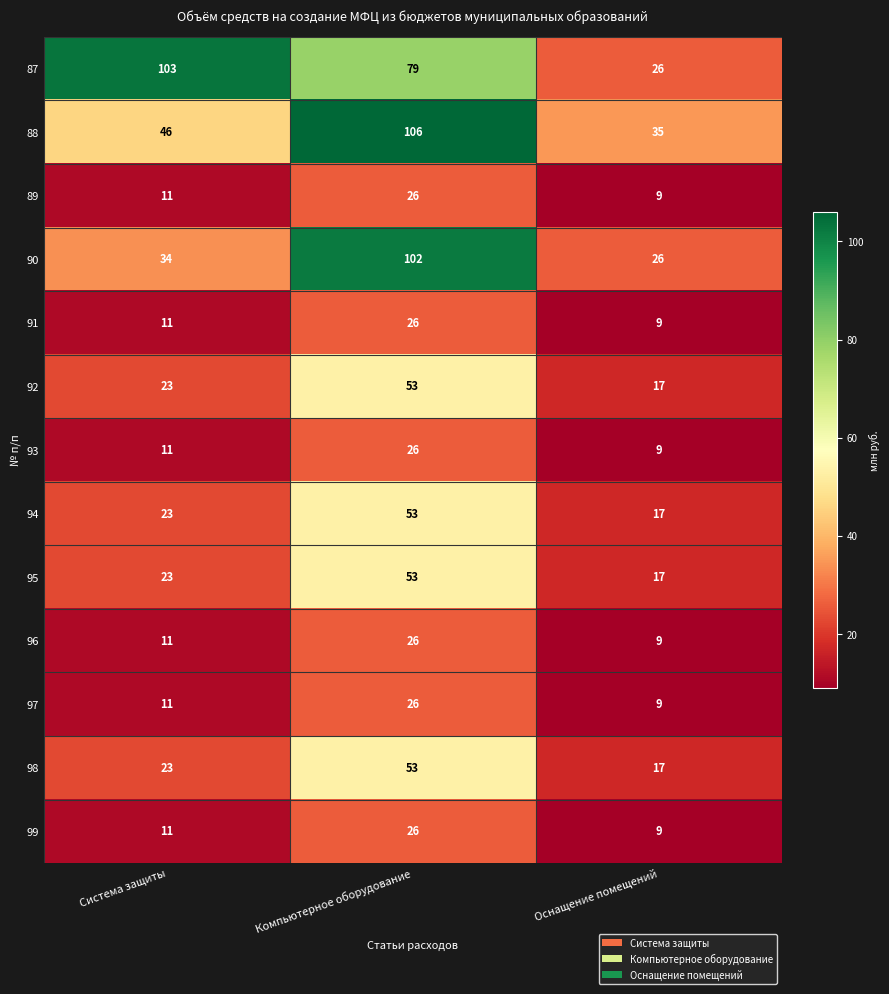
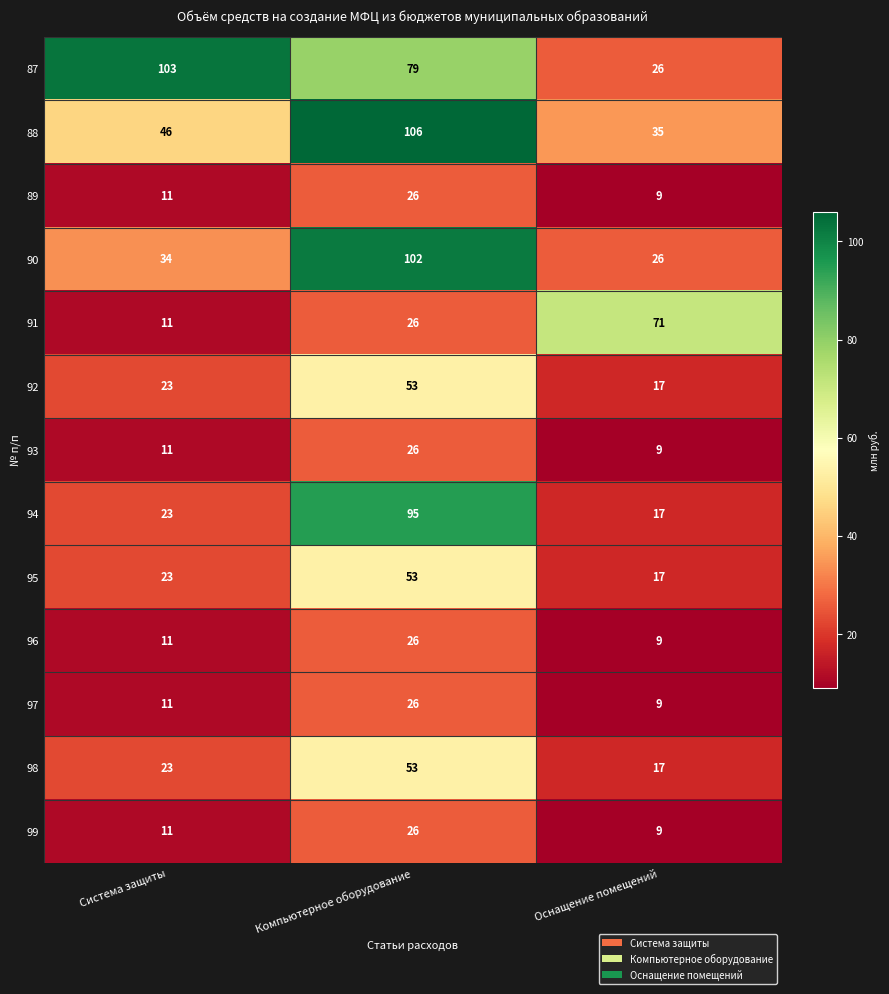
91, Оснащение помещений: 9 -> 71
94, Компьютерное оборудование: 53 -> 95
